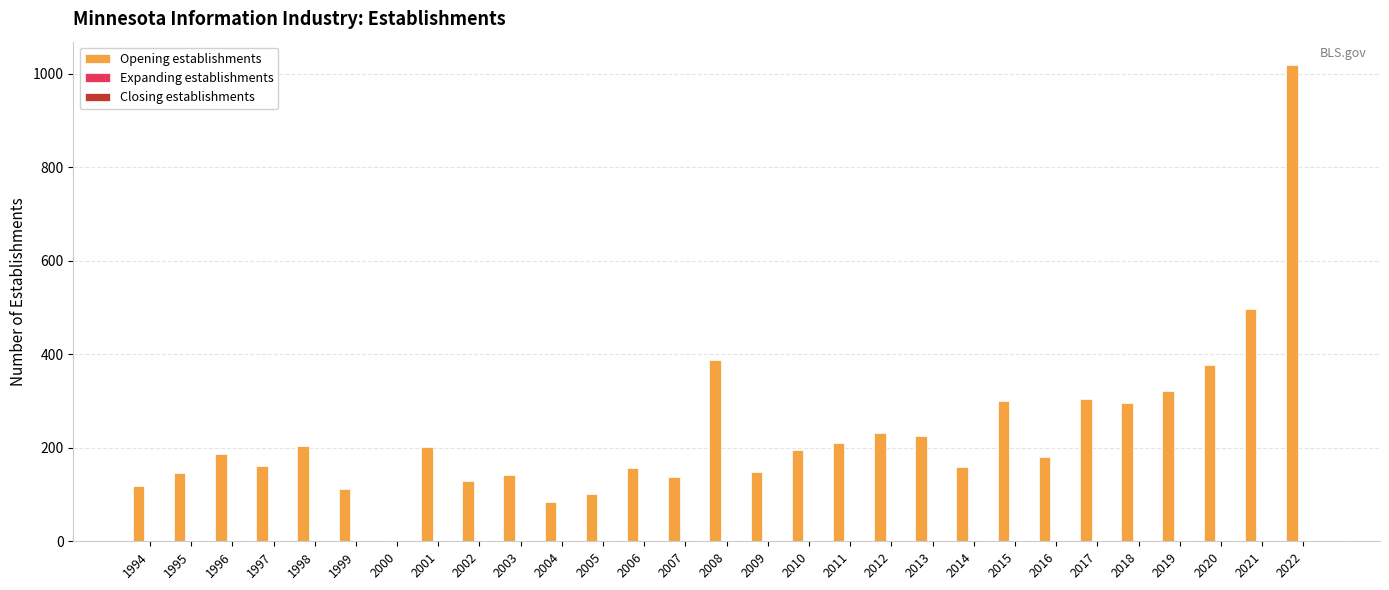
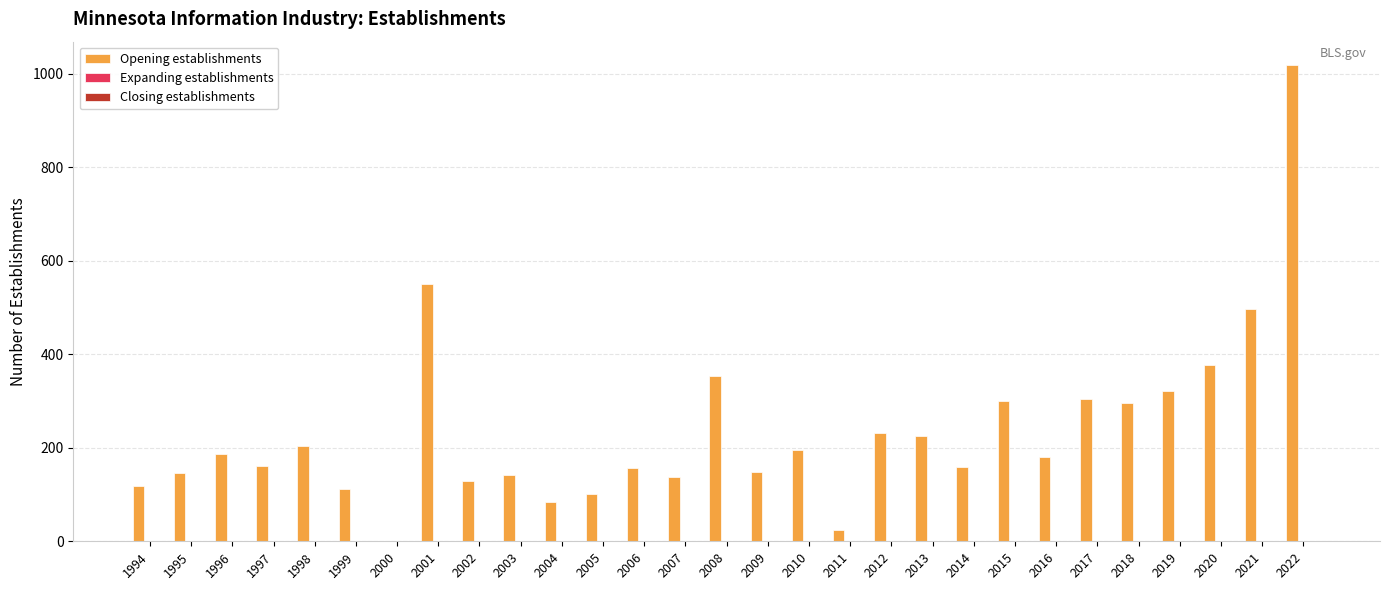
Opening establishments, 2001: 200 -> 550
Opening establishments, 2008: 390 -> 350
Opening establishments, 2011: 210 -> 30
